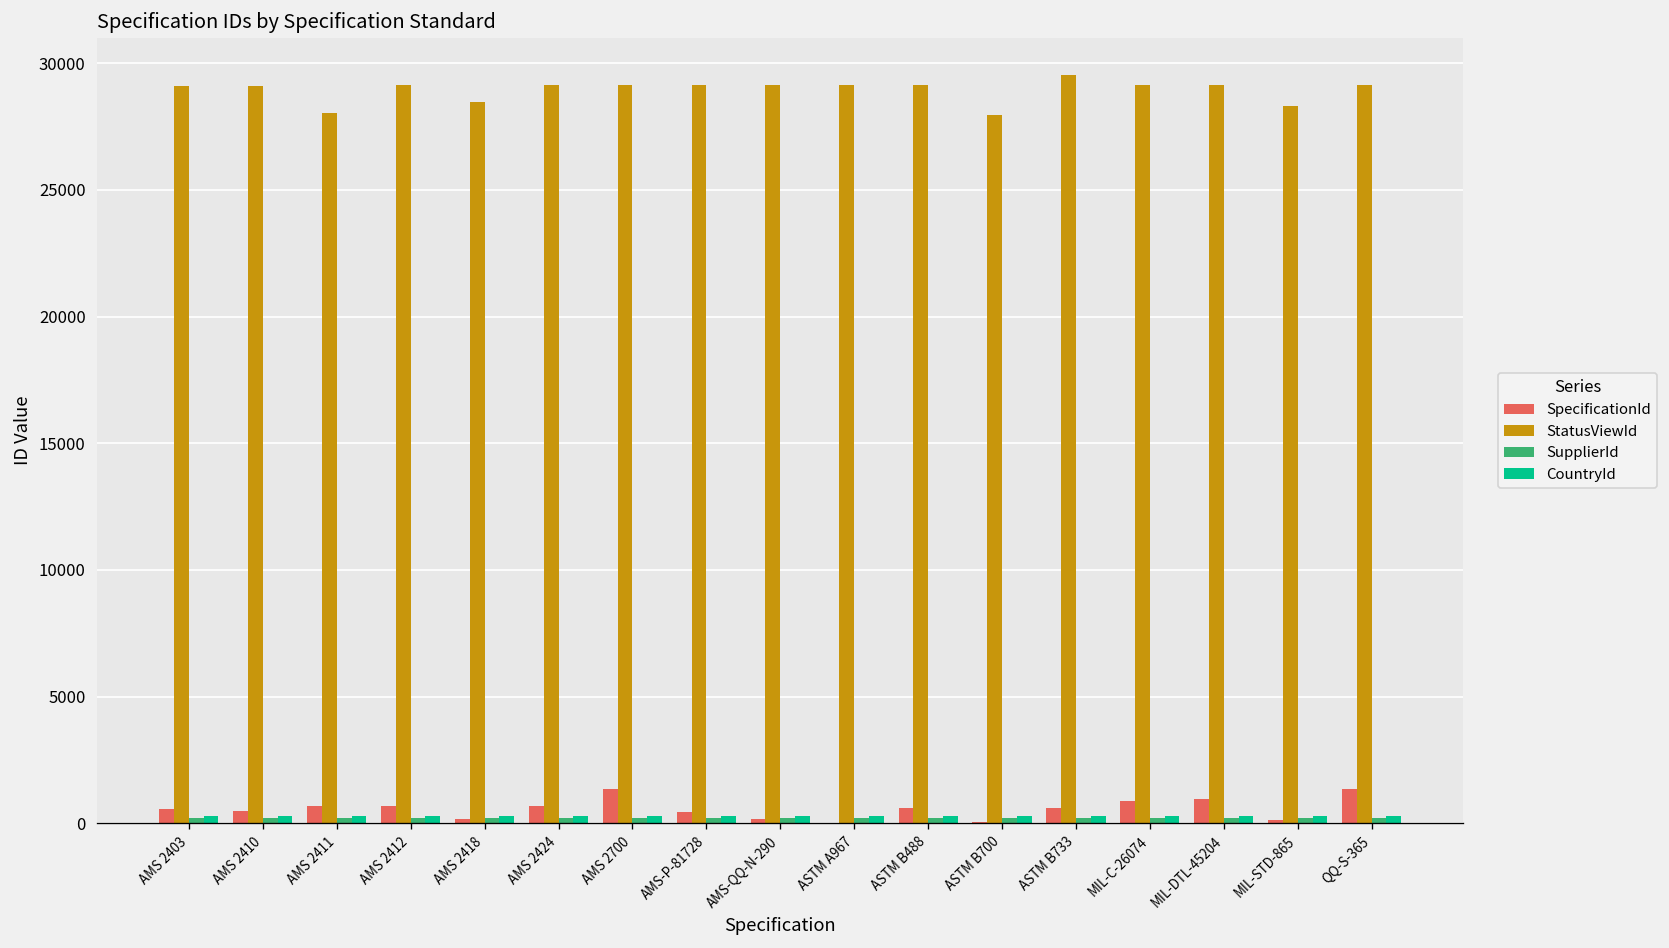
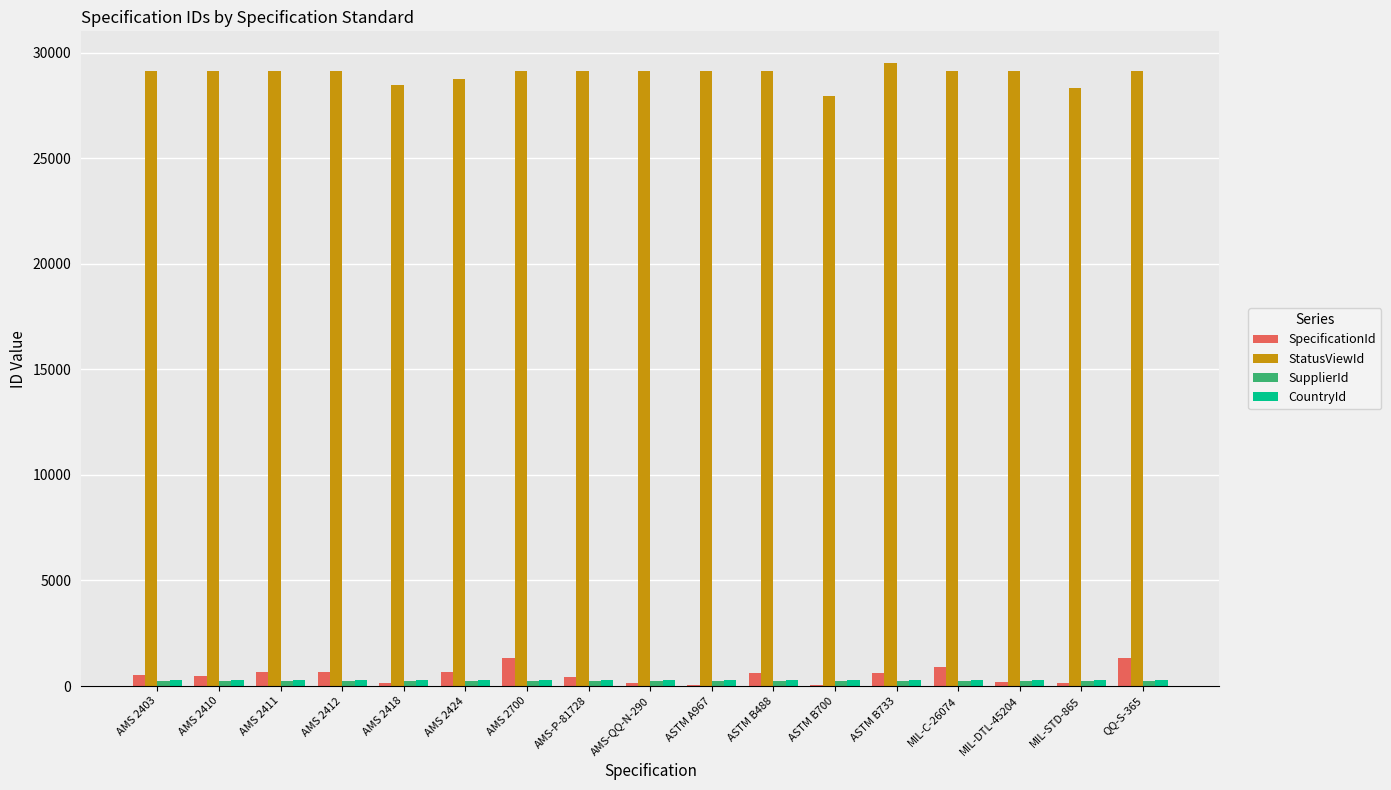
StatusViewId, AMS 2411: 28100 -> 29100
StatusViewId, AMS 2424: 29100 -> 28700
SpecificationId, MIL-DTL-45204: 1000 -> 200
